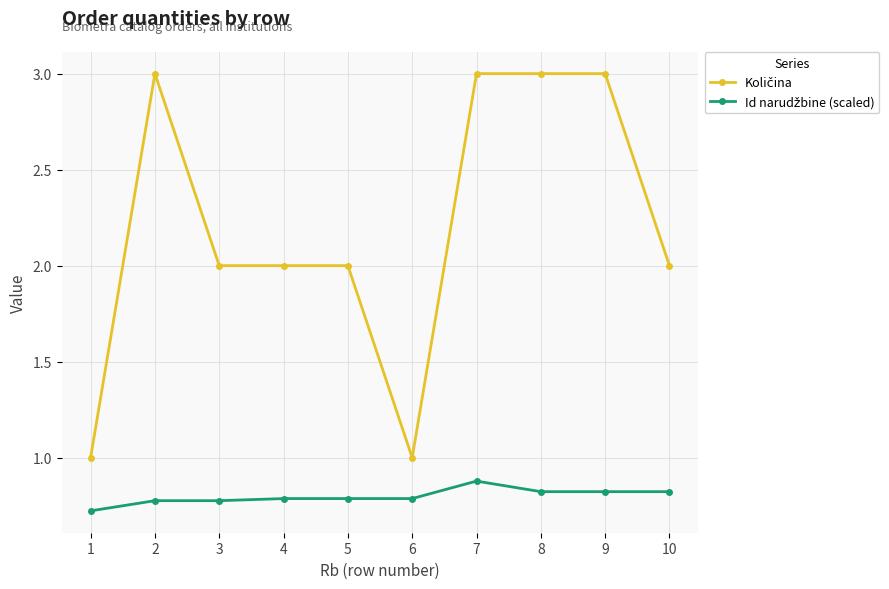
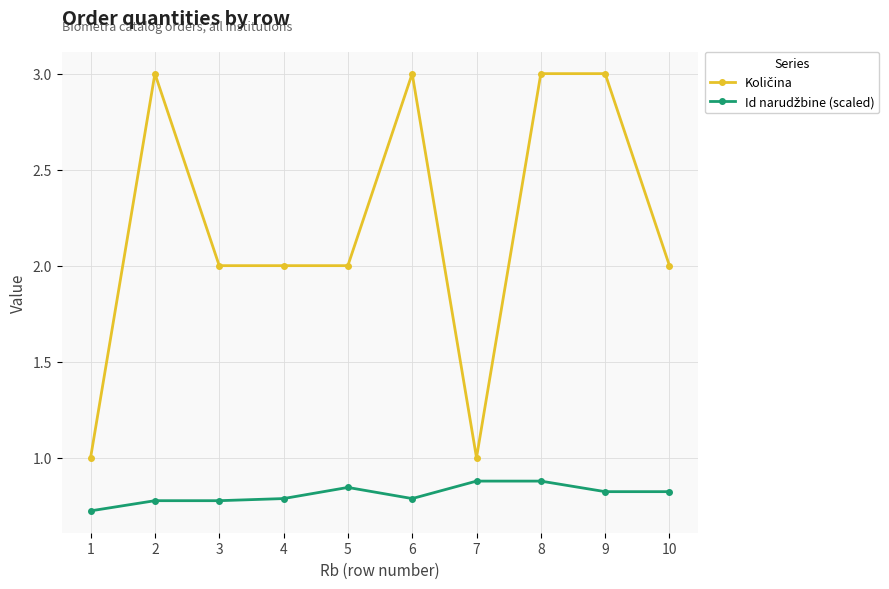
Id narudžbine (scaled), 5: 0.79 -> 0.85
Količina, 6: 1 -> 3
Količina, 7: 3 -> 1
Id narudžbine (scaled), 8: 0.82 -> 0.88
